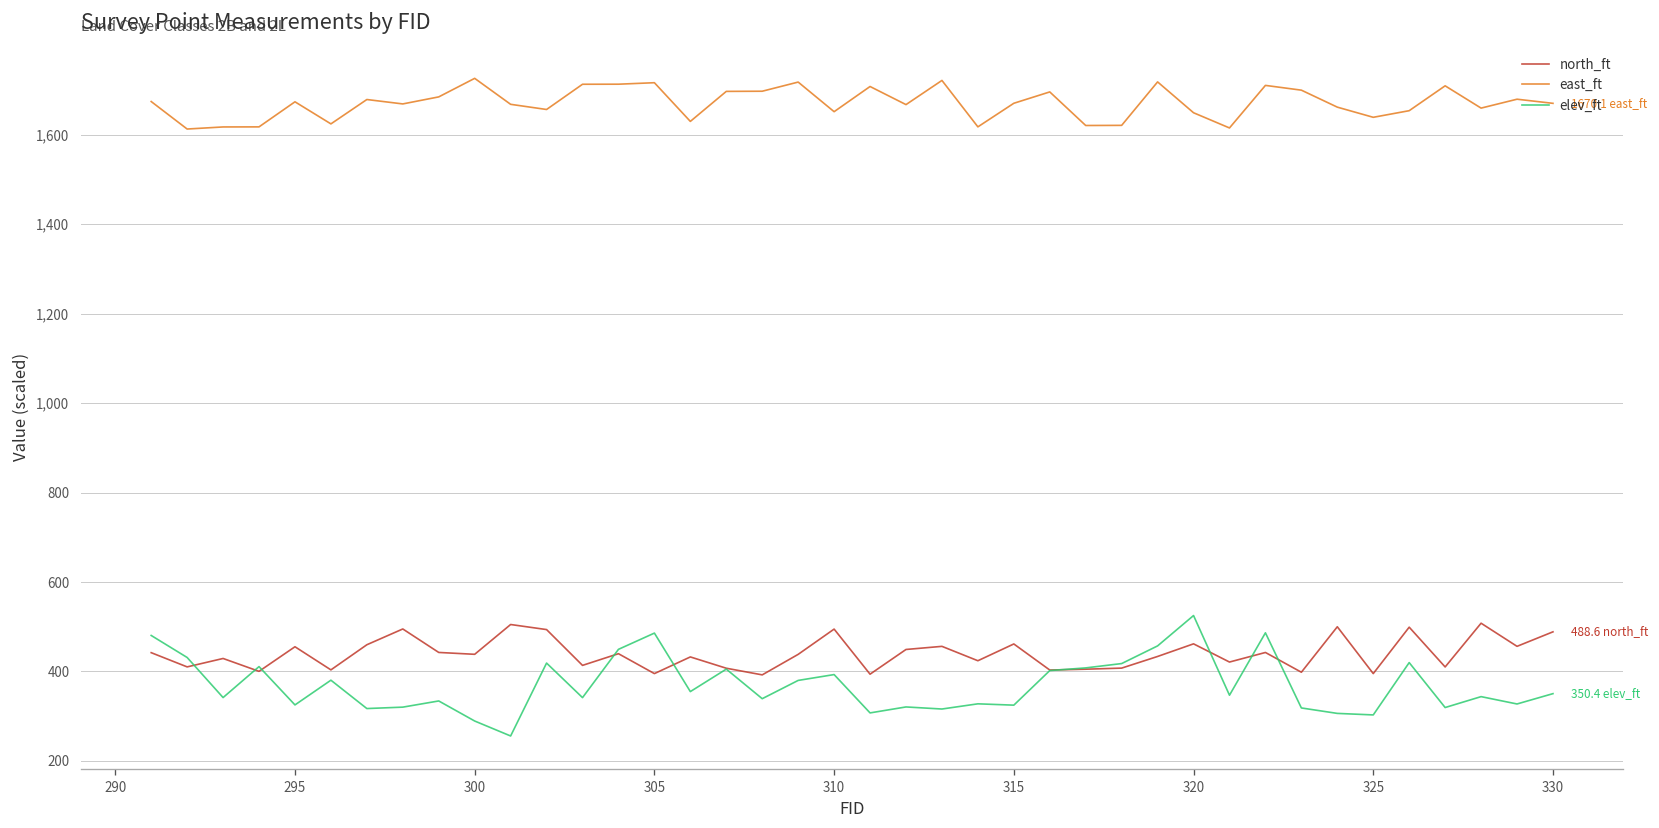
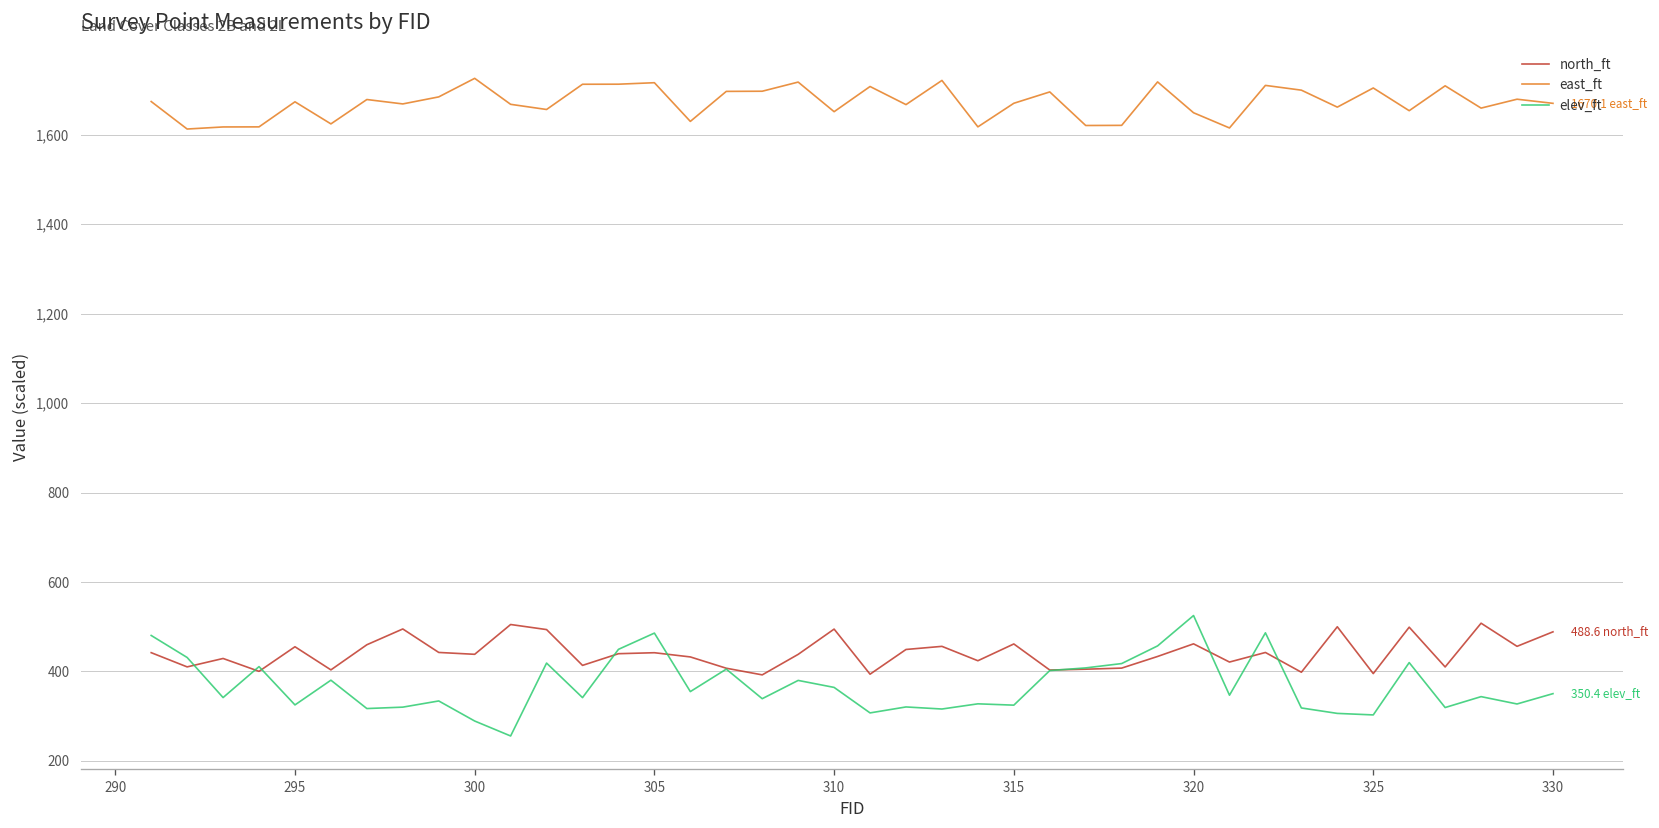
north_ft, 305: 400 -> 440
elev_ft, 310: 390 -> 360
east_ft, 325: 1,640 -> 1,700
